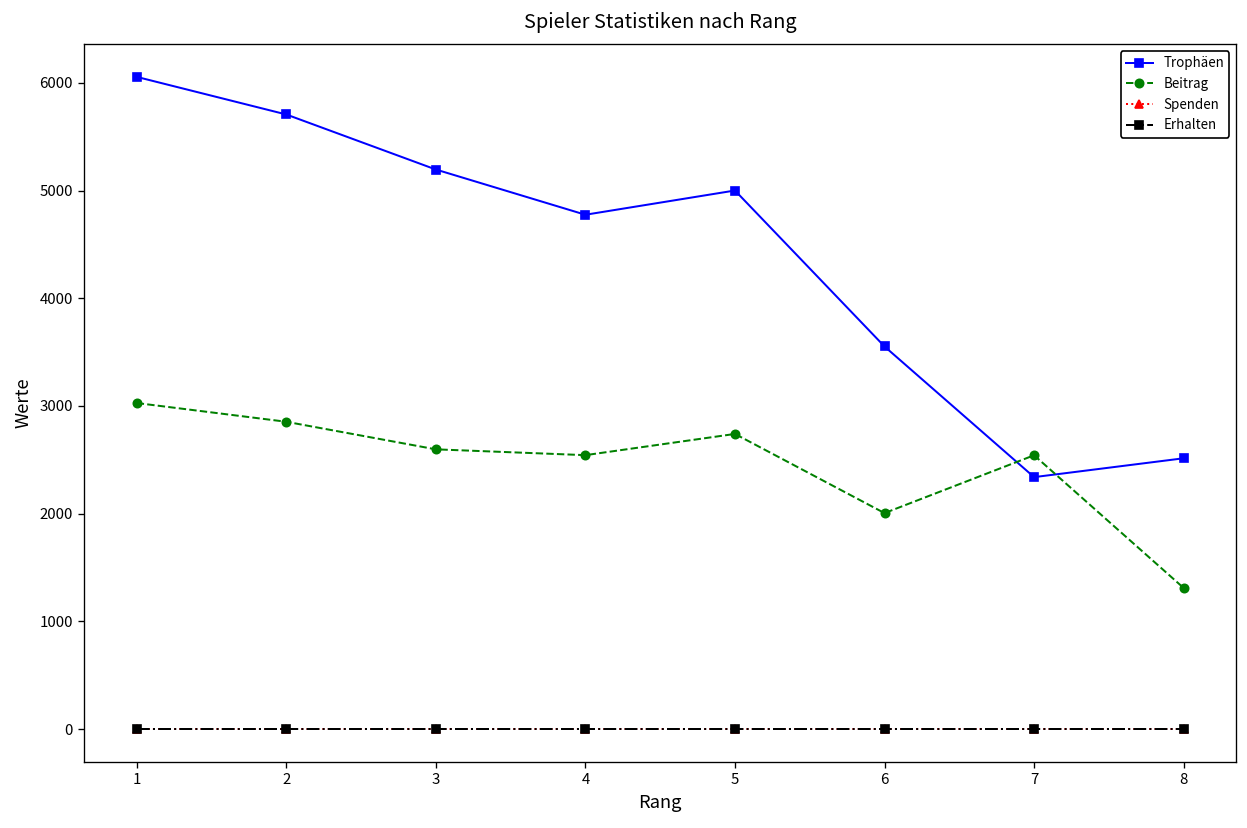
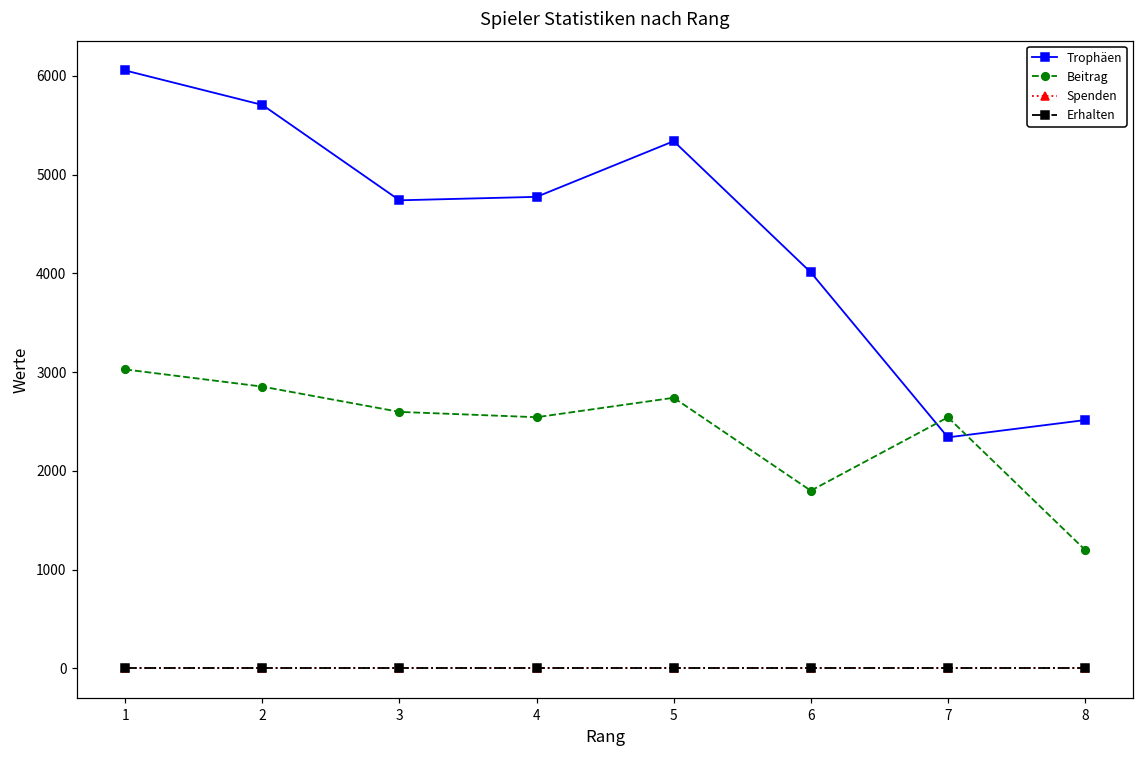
Trophäen, 3: 5200 -> 4700
Trophäen, 5: 5000 -> 5300
Trophäen, 6: 3600 -> 4000
Beitrag, 6: 2000 -> 1800
Beitrag, 8: 1300 -> 1200
